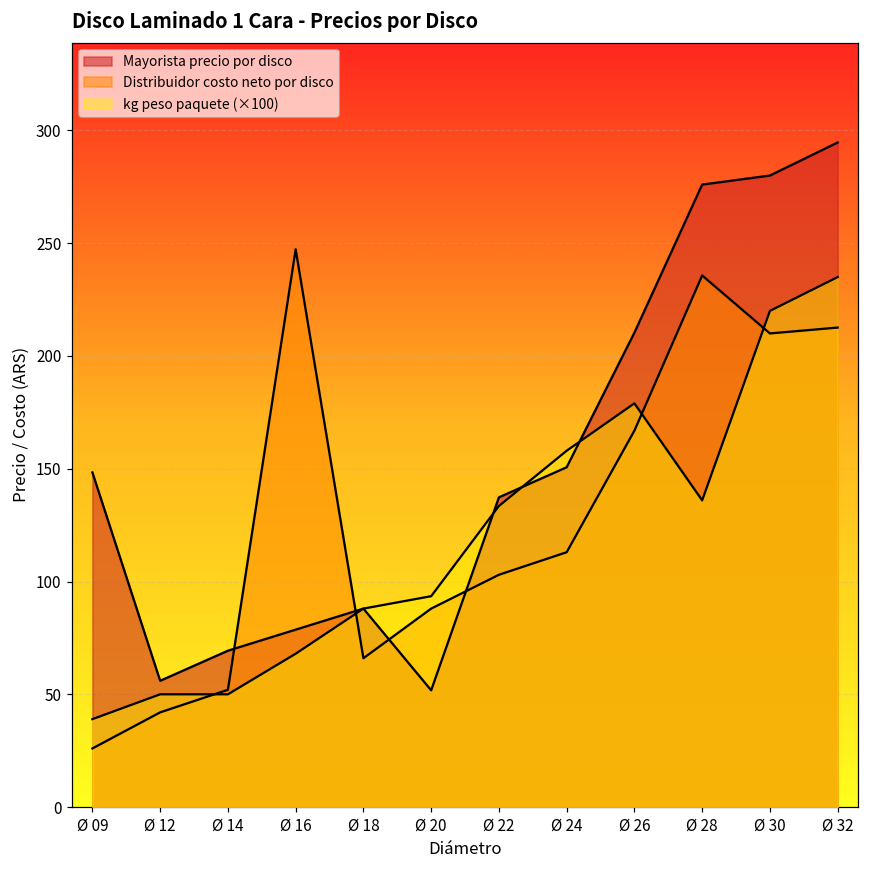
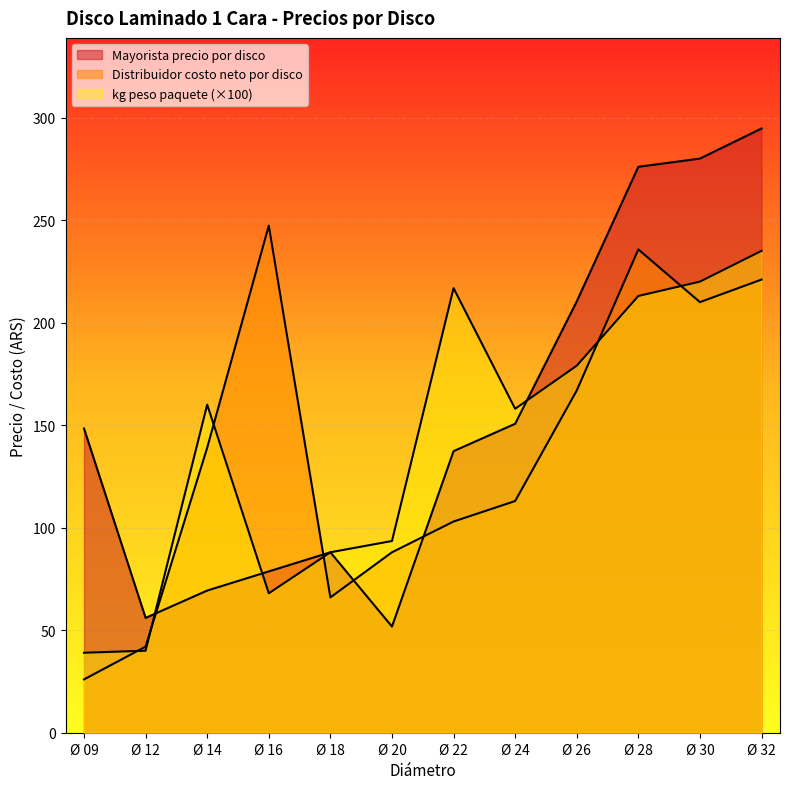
kg peso paquete (×100), Ø 12: 50 -> 40
Distribuidor costo neto por disco, Ø 14: 52 -> 139
kg peso paquete (×100), Ø 14: 50 -> 160
kg peso paquete (×100), Ø 22: 134 -> 217
kg peso paquete (×100), Ø 28: 136 -> 213
Distribuidor costo neto por disco, Ø 32: 213 -> 221
